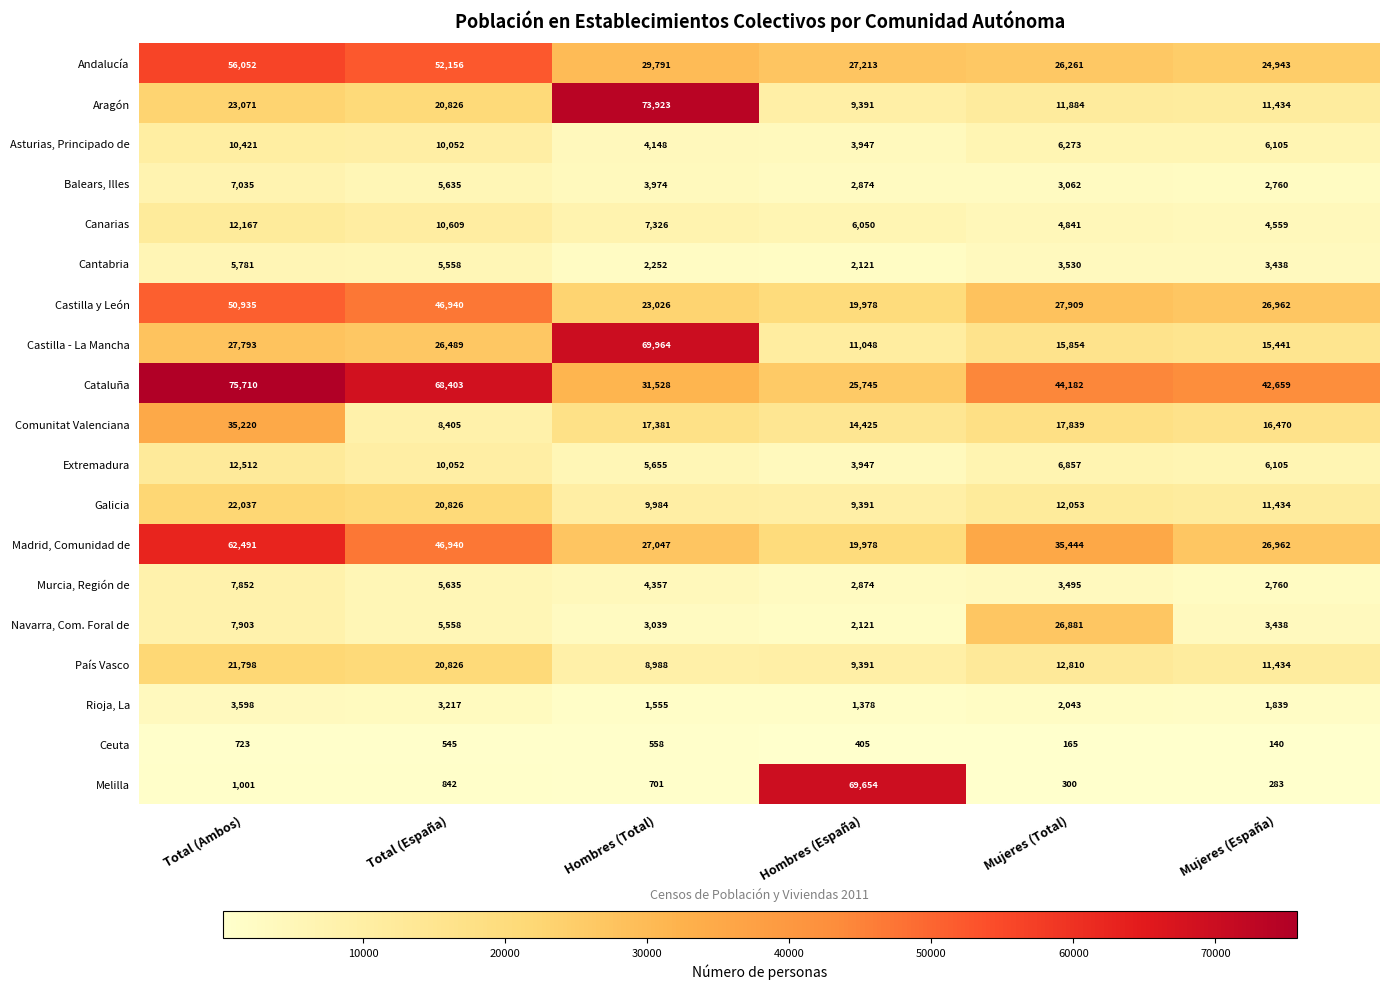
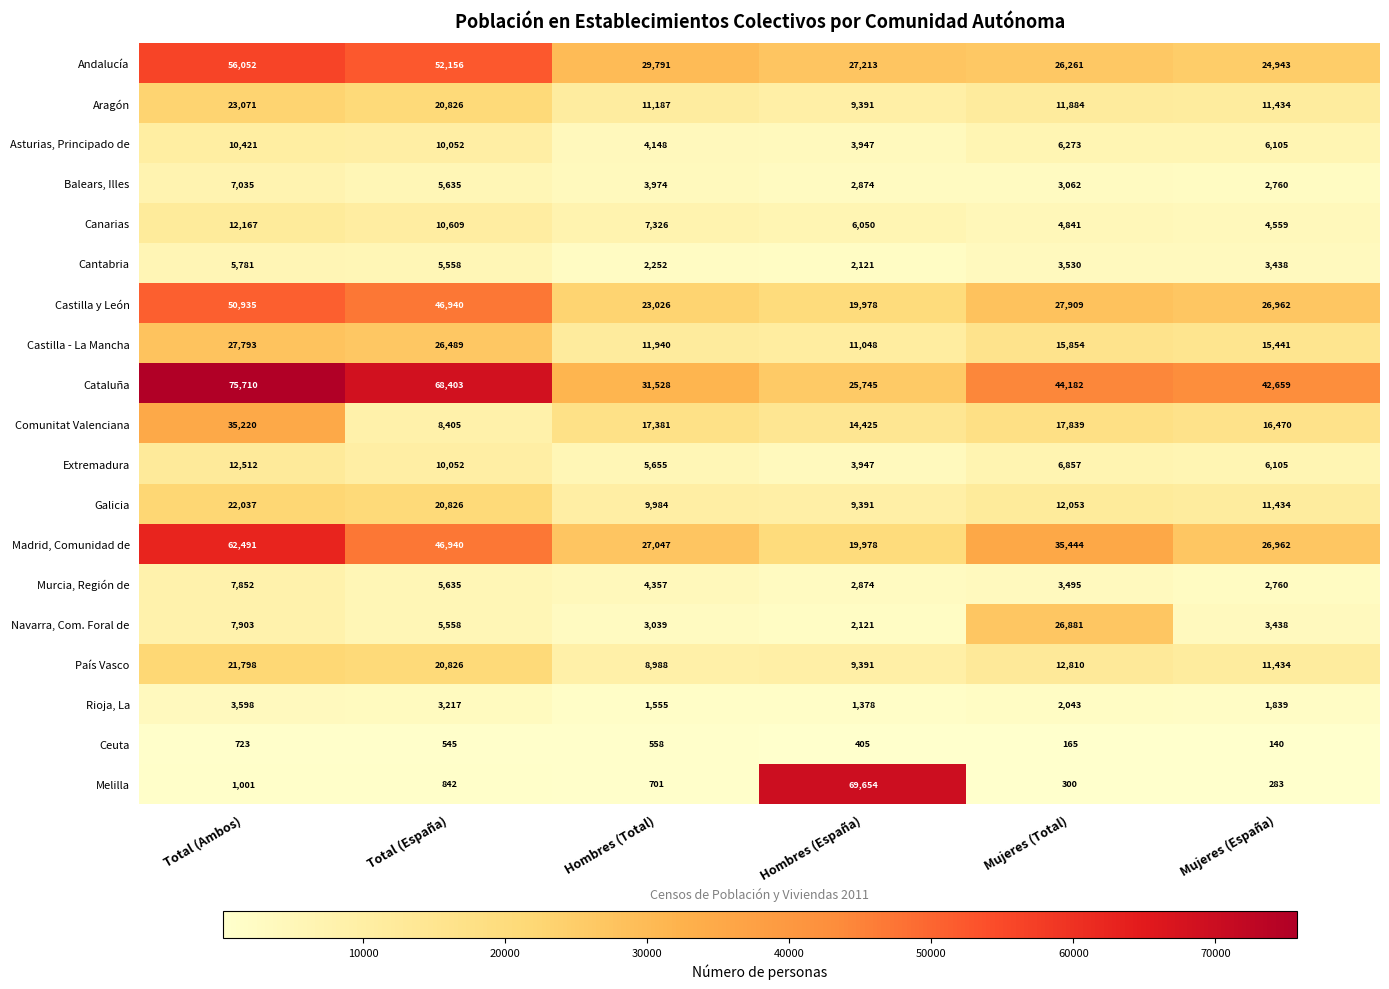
Aragón, Hombres (Total): 73,923 -> 11,187
Castilla - La Mancha, Hombres (Total): 69,964 -> 11,940
